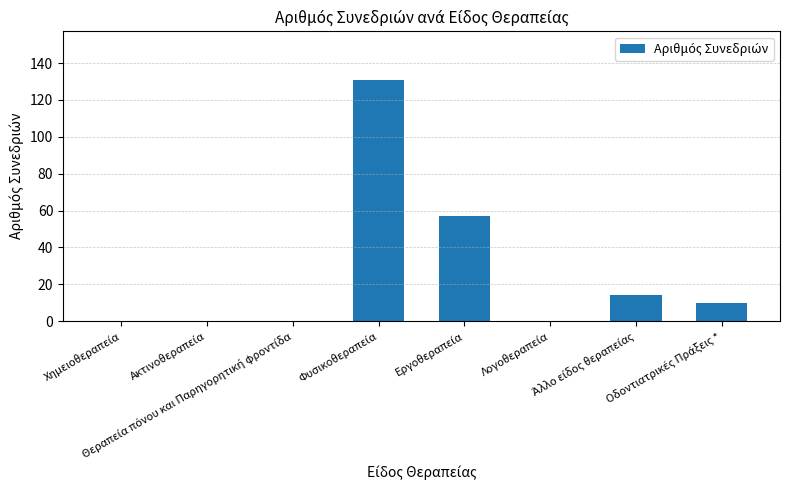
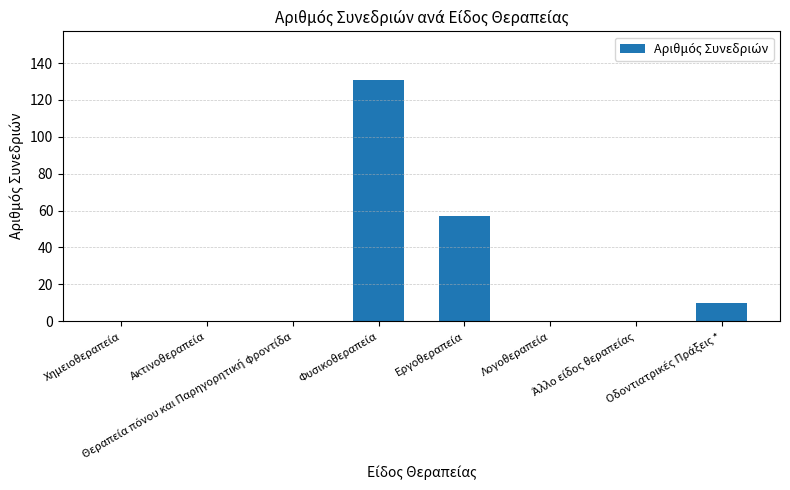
Άλλο είδος θεραπείας: 14 -> 0
